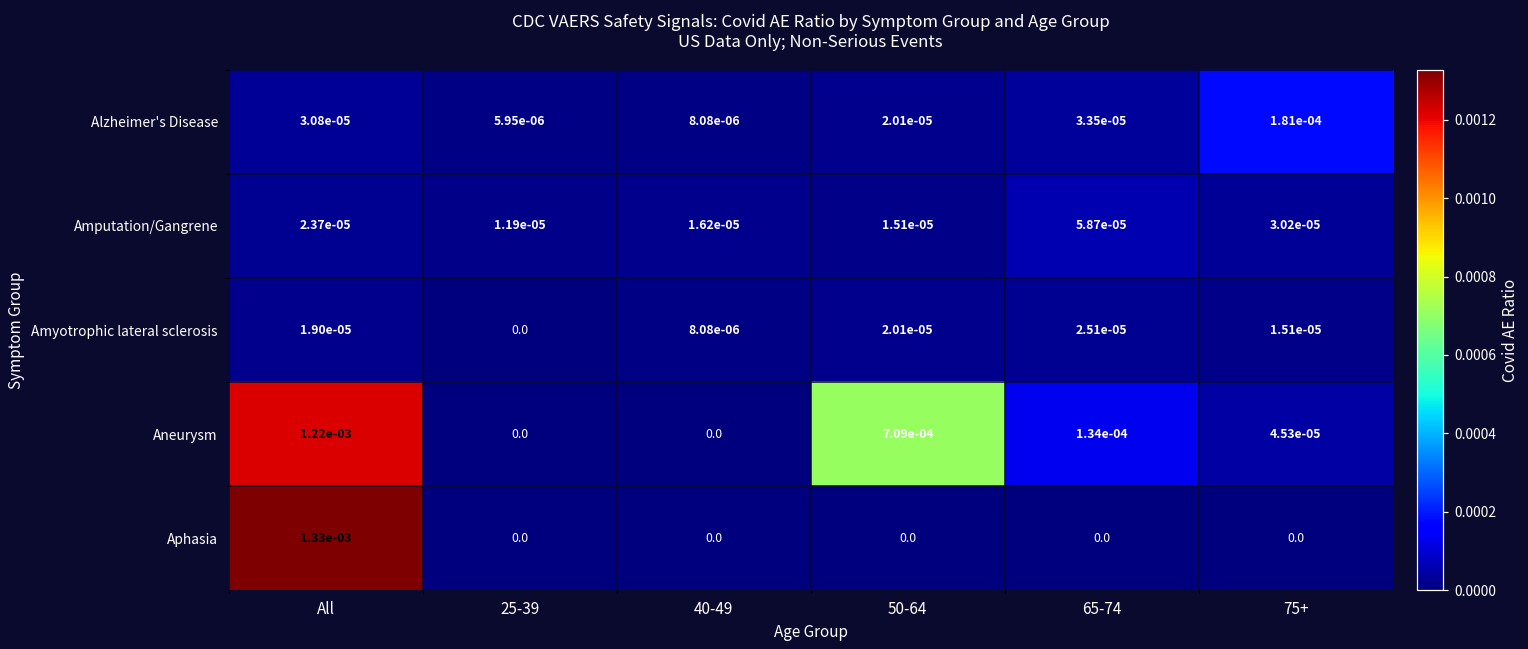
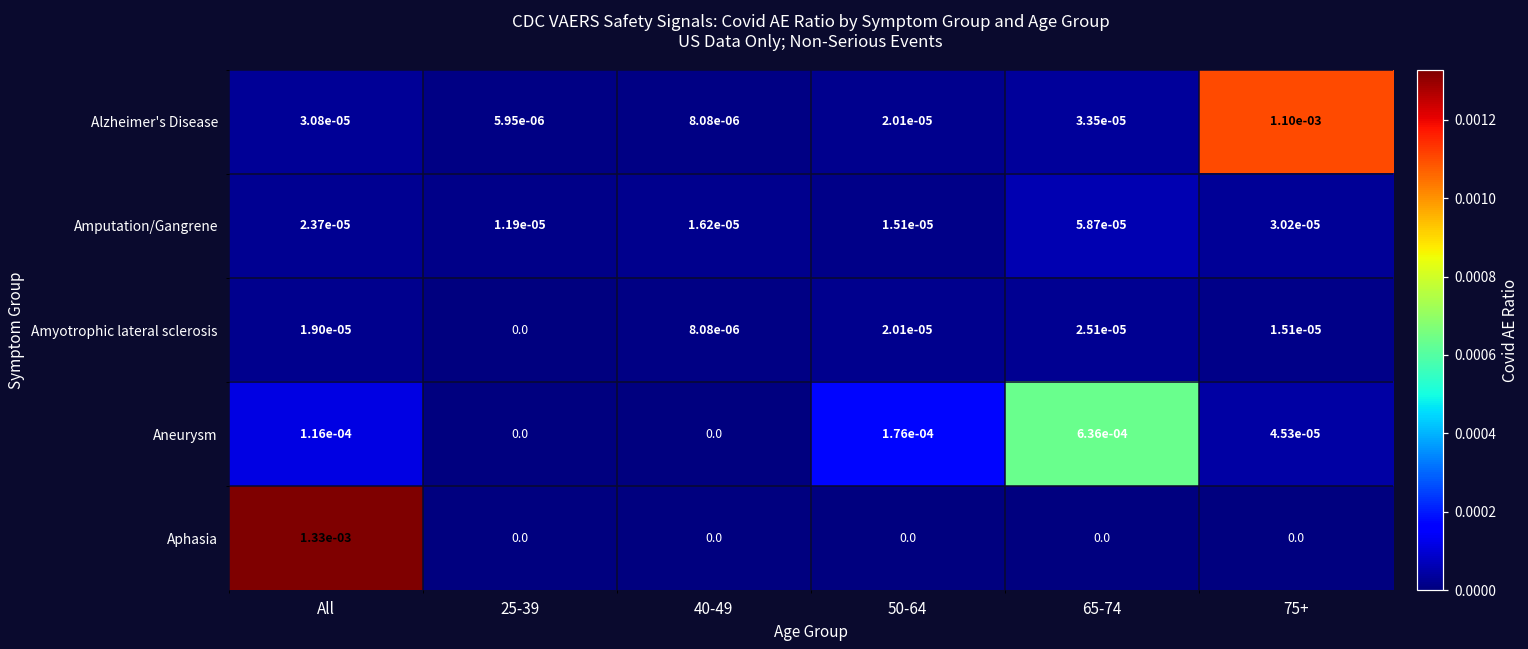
Alzheimer's Disease, 75+: 1.81e-04 -> 1.10e-03
Aneurysm, All: 1.22e-03 -> 1.16e-04
Aneurysm, 50-64: 7.09e-04 -> 1.76e-04
Aneurysm, 65-74: 1.34e-04 -> 6.36e-04
